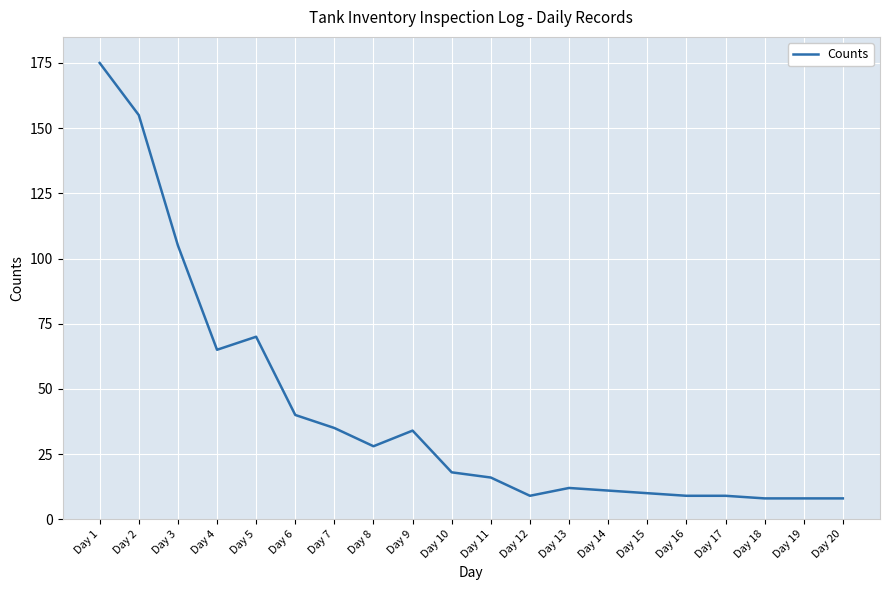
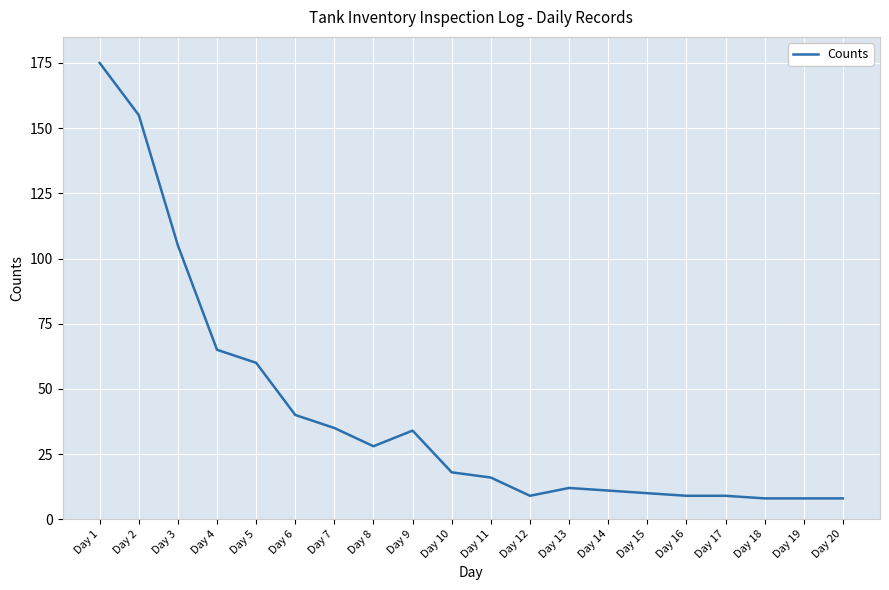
Day 5: 70 -> 60
